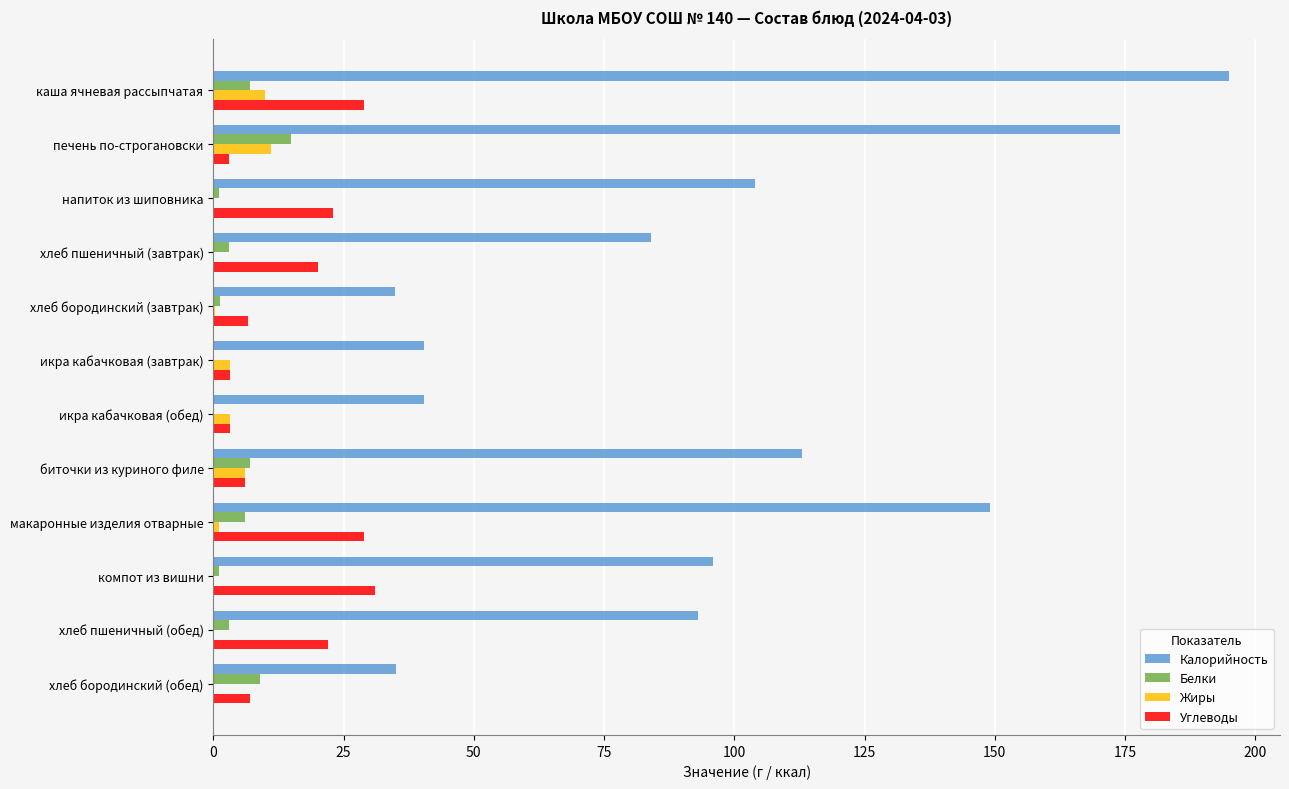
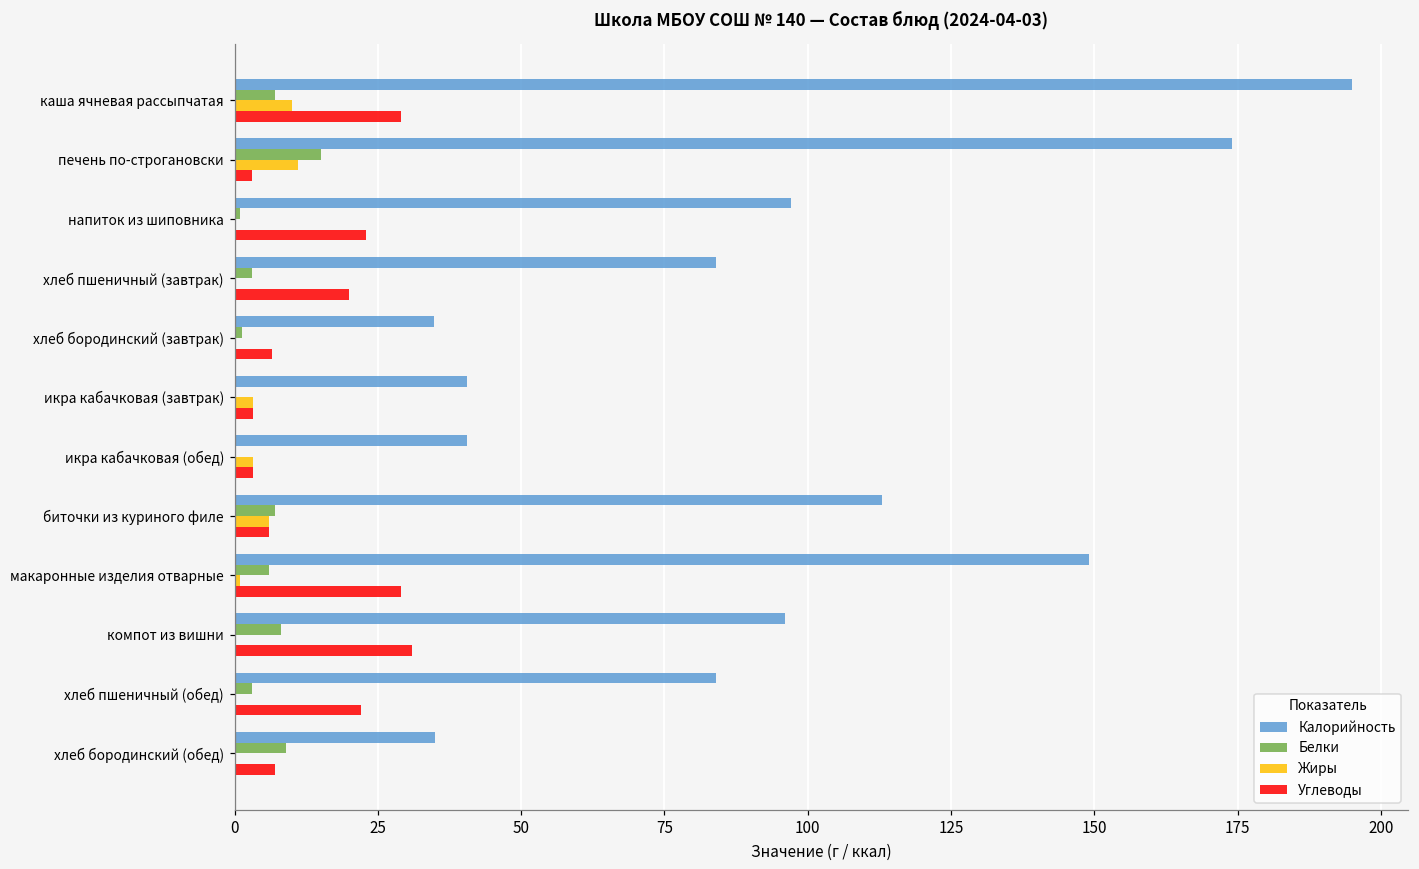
Калорийность, напиток из шиповника: 104 -> 97
Белки, компот из вишни: 1 -> 8
Калорийность, хлеб пшеничный (обед): 93 -> 84
